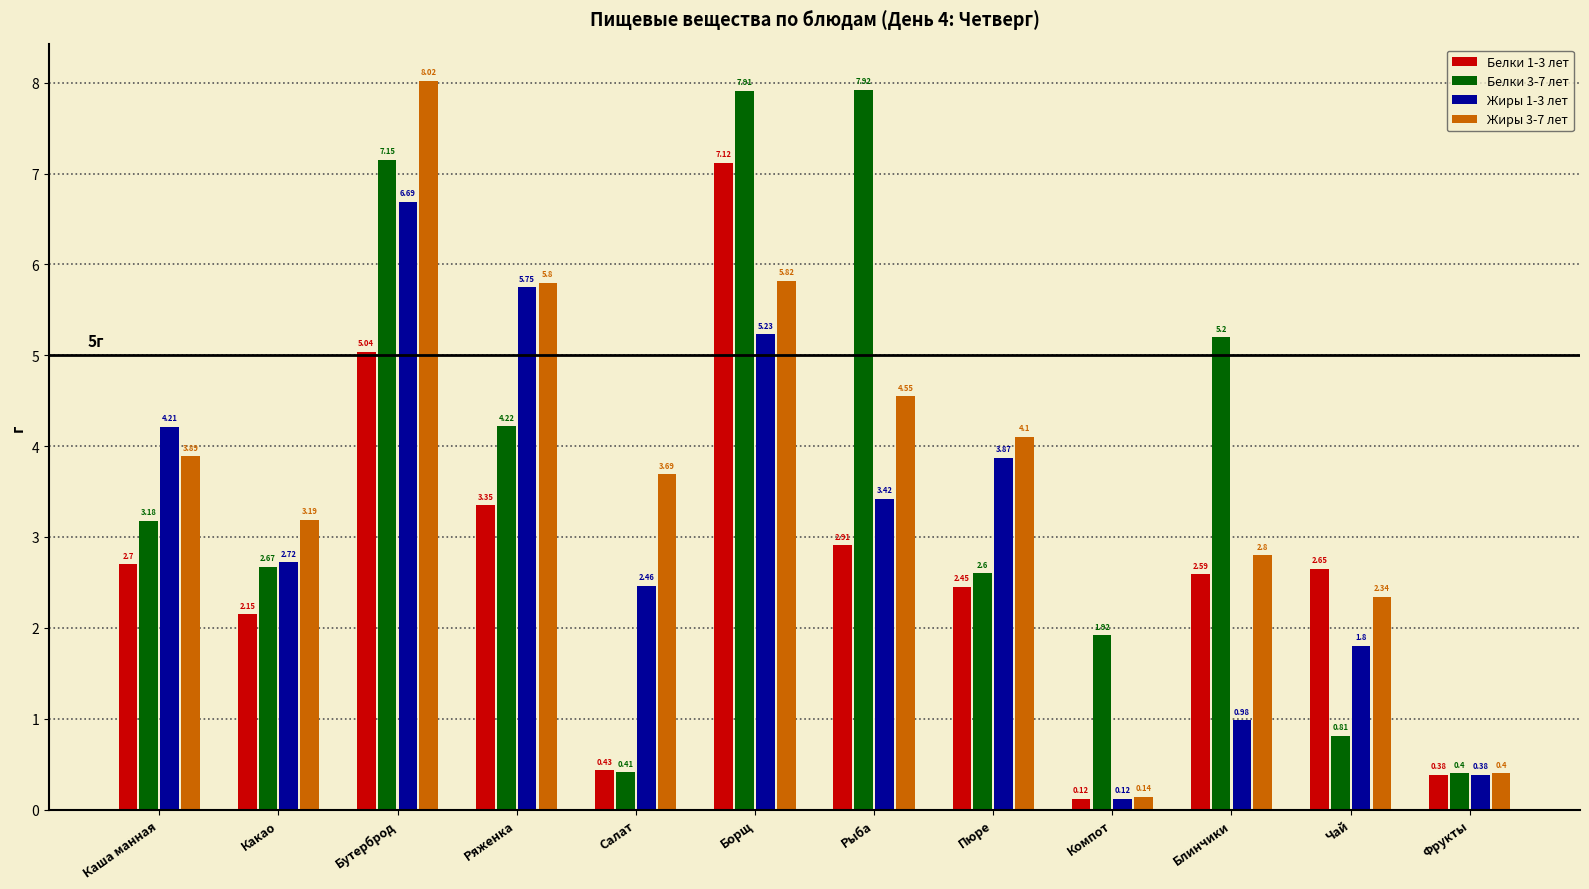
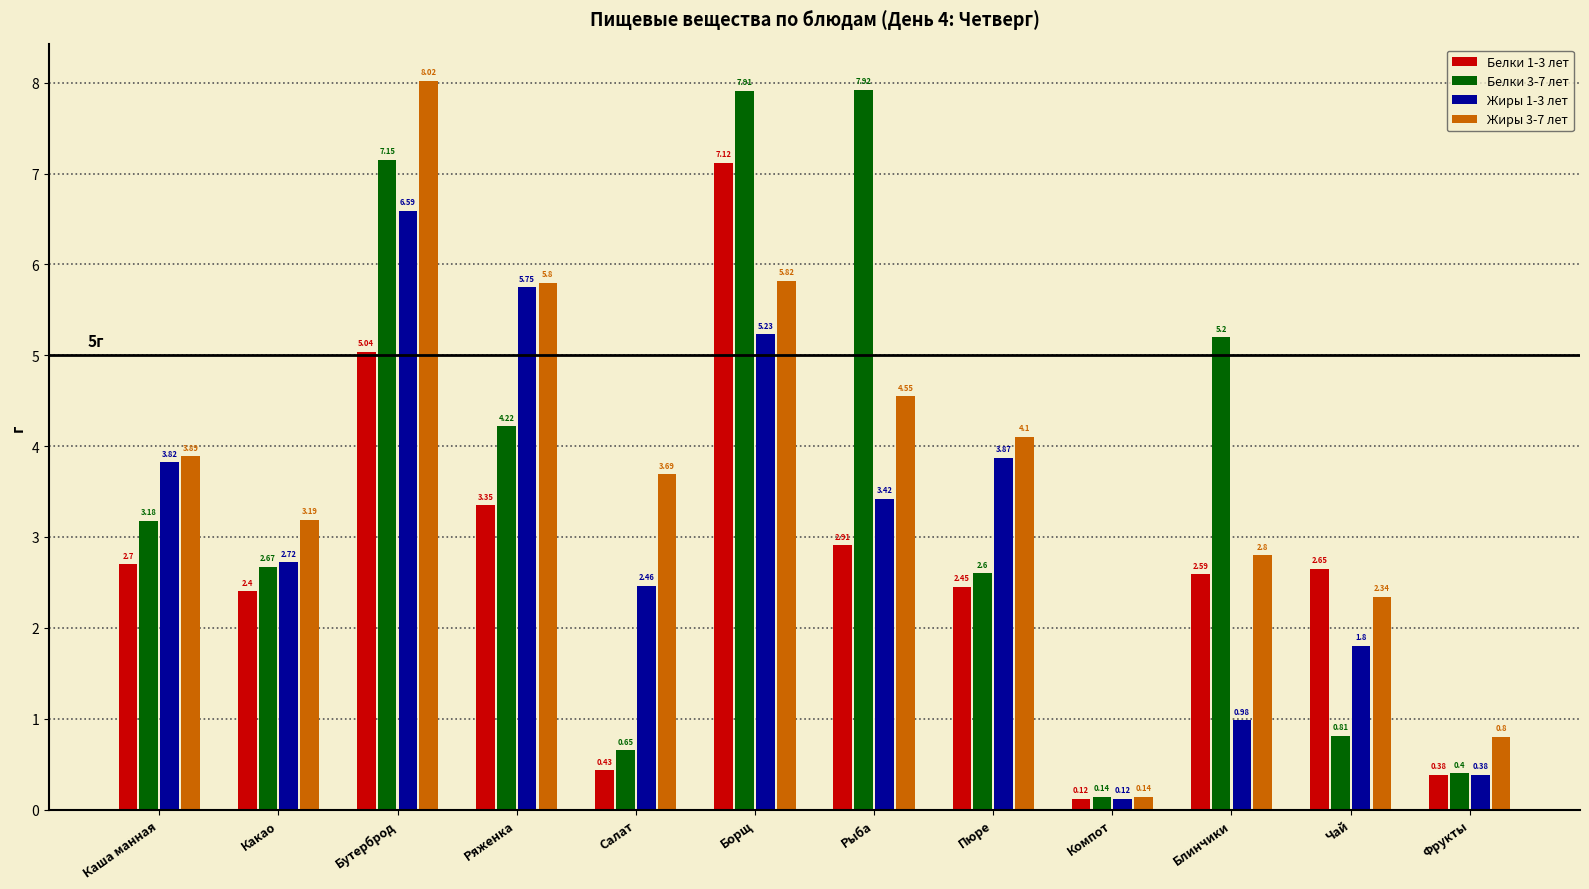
Жиры 1-3 лет, Каша манная: 4.21 -> 3.82
Белки 1-3 лет, Какао: 2.15 -> 2.4
Жиры 1-3 лет, Бутерброд: 6.69 -> 6.59
Белки 3-7 лет, Салат: 0.41 -> 0.65
Белки 3-7 лет, Компот: 1.92 -> 0.14
Жиры 3-7 лет, Фрукты: 0.4 -> 0.8
